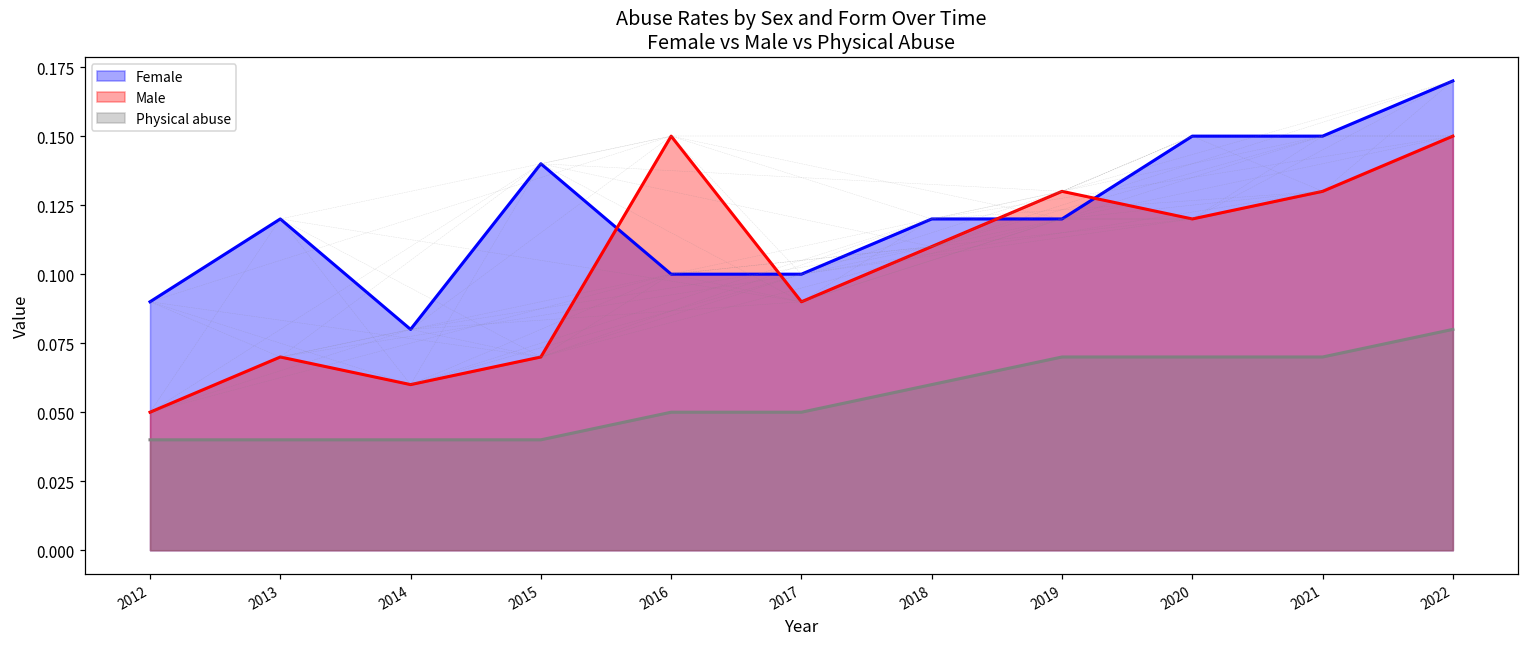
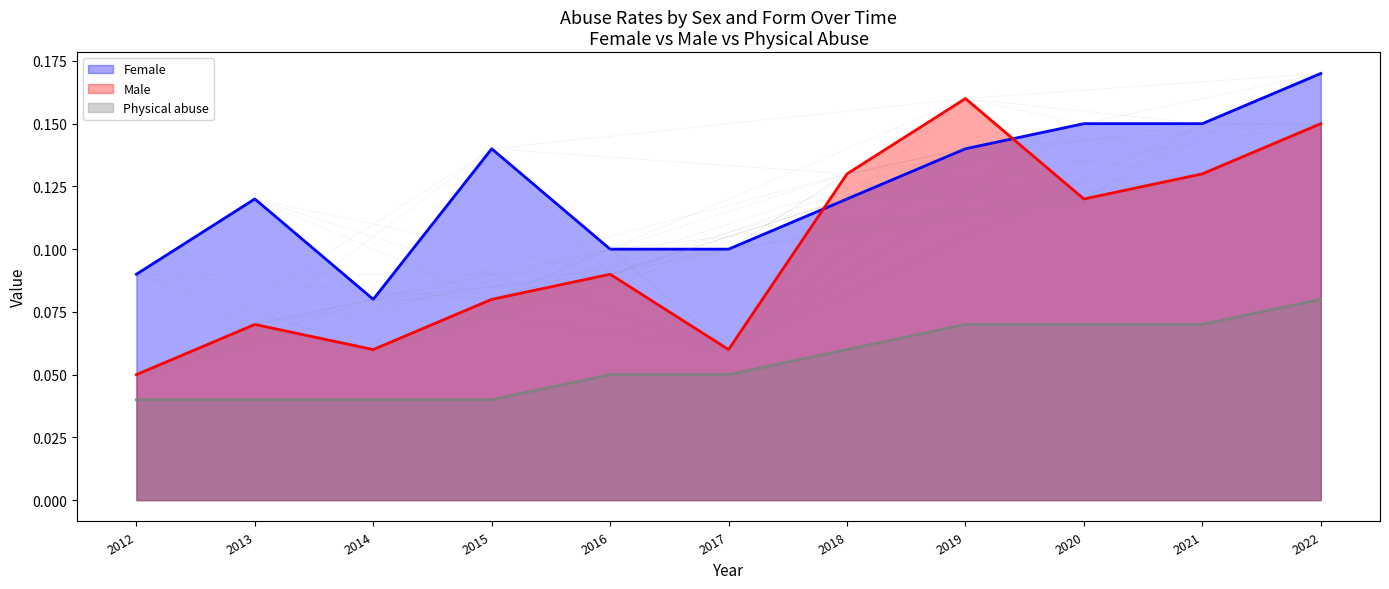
Male, 2015: 0.07 -> 0.08
Male, 2016: 0.15 -> 0.09
Male, 2017: 0.09 -> 0.06
Male, 2018: 0.11 -> 0.13
Female, 2019: 0.12 -> 0.14
Male, 2019: 0.13 -> 0.16
